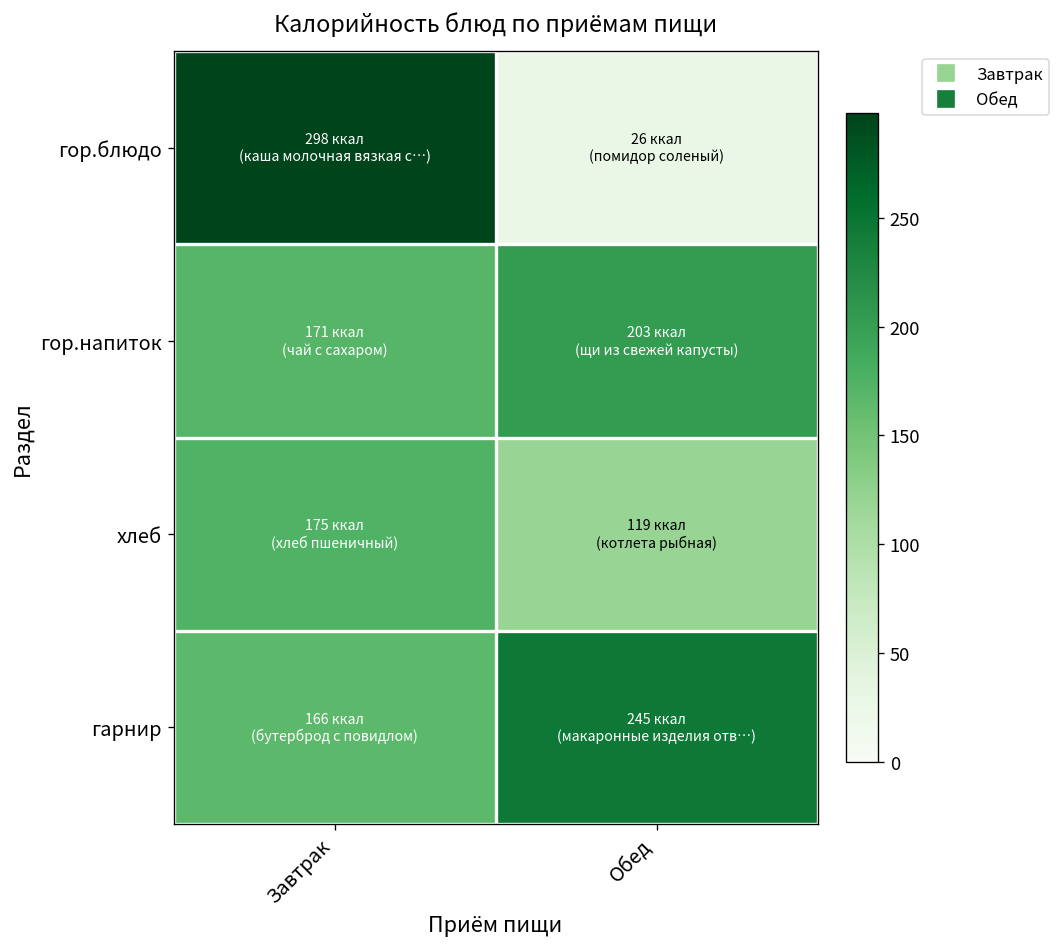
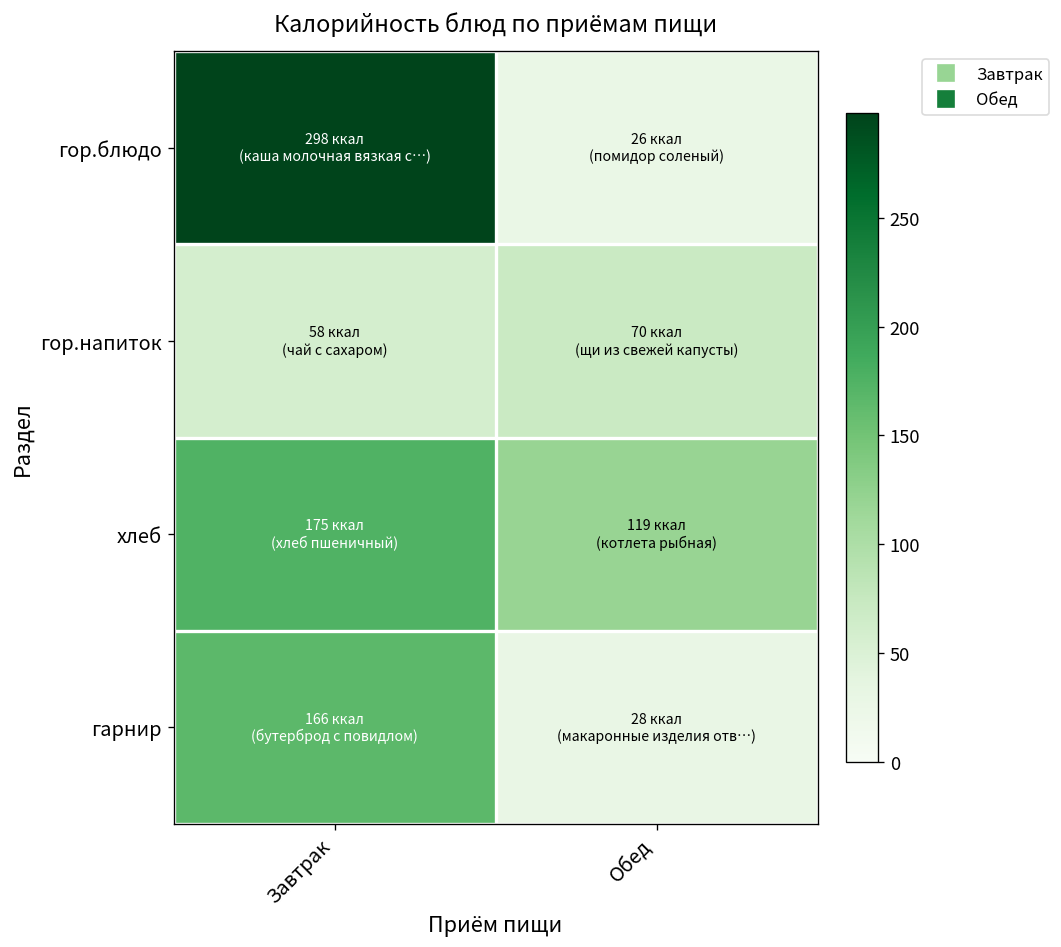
гор.напиток, Завтрак: 171 -> 58
гор.напиток, Обед: 203 -> 70
гарнир, Обед: 245 -> 28
